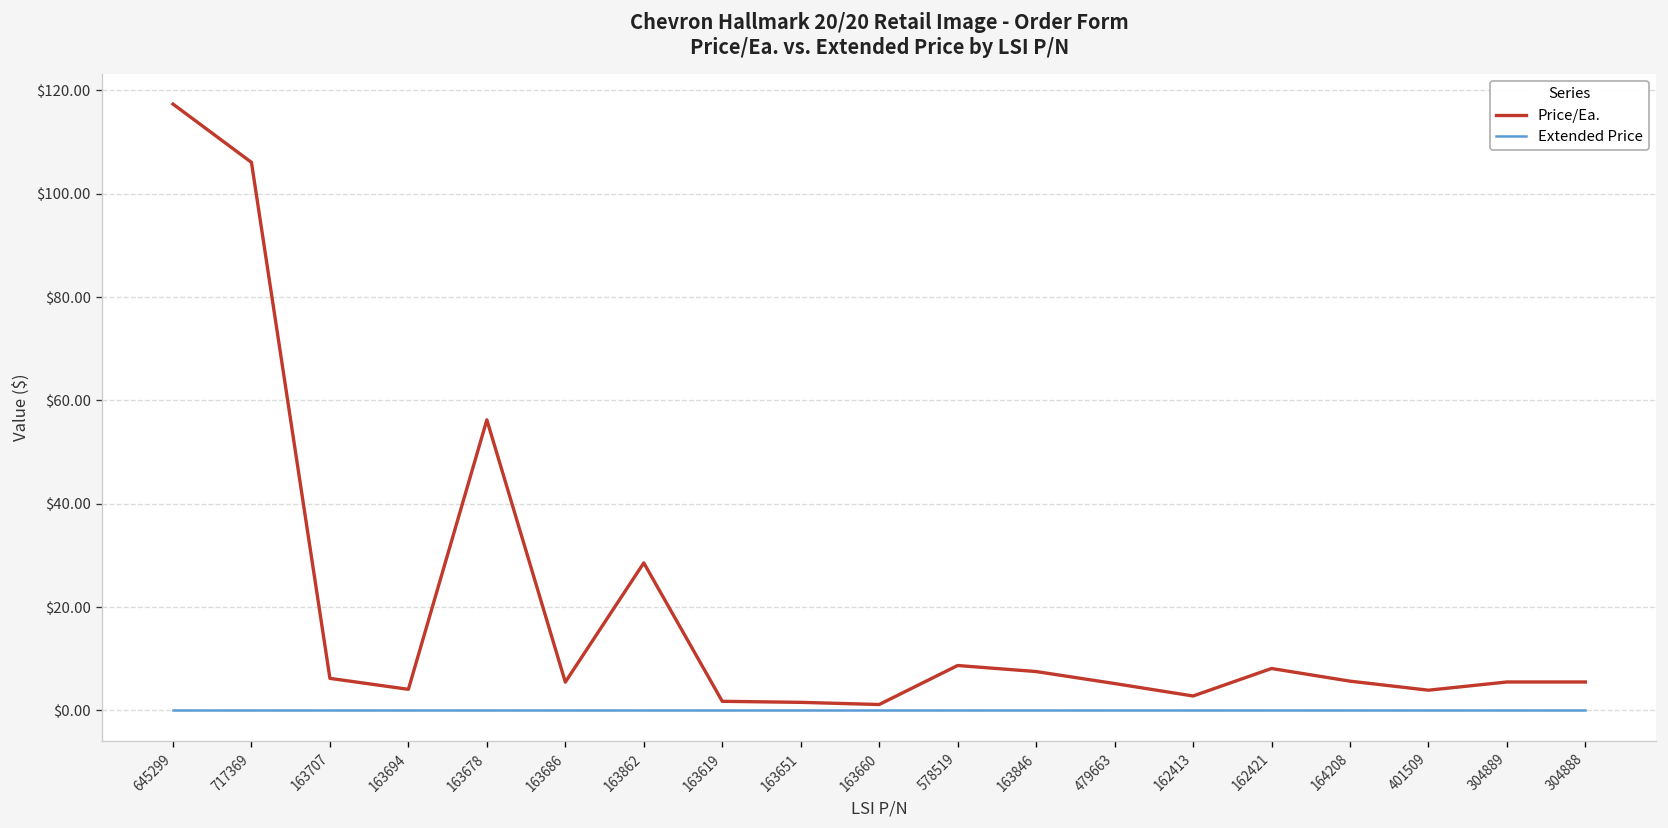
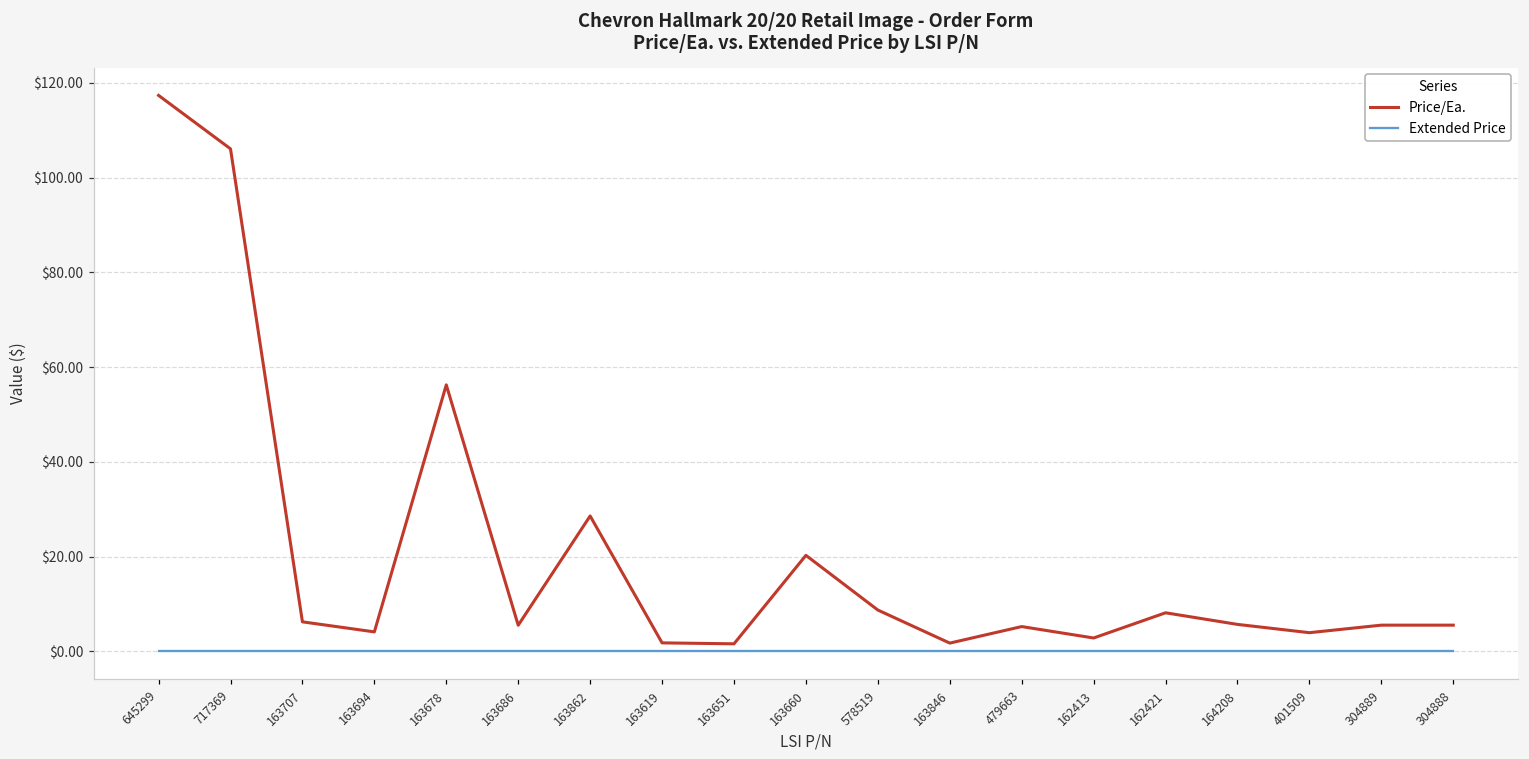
Price/Ea., 163660: $1 -> $20
Price/Ea., 163846: $8 -> $2
